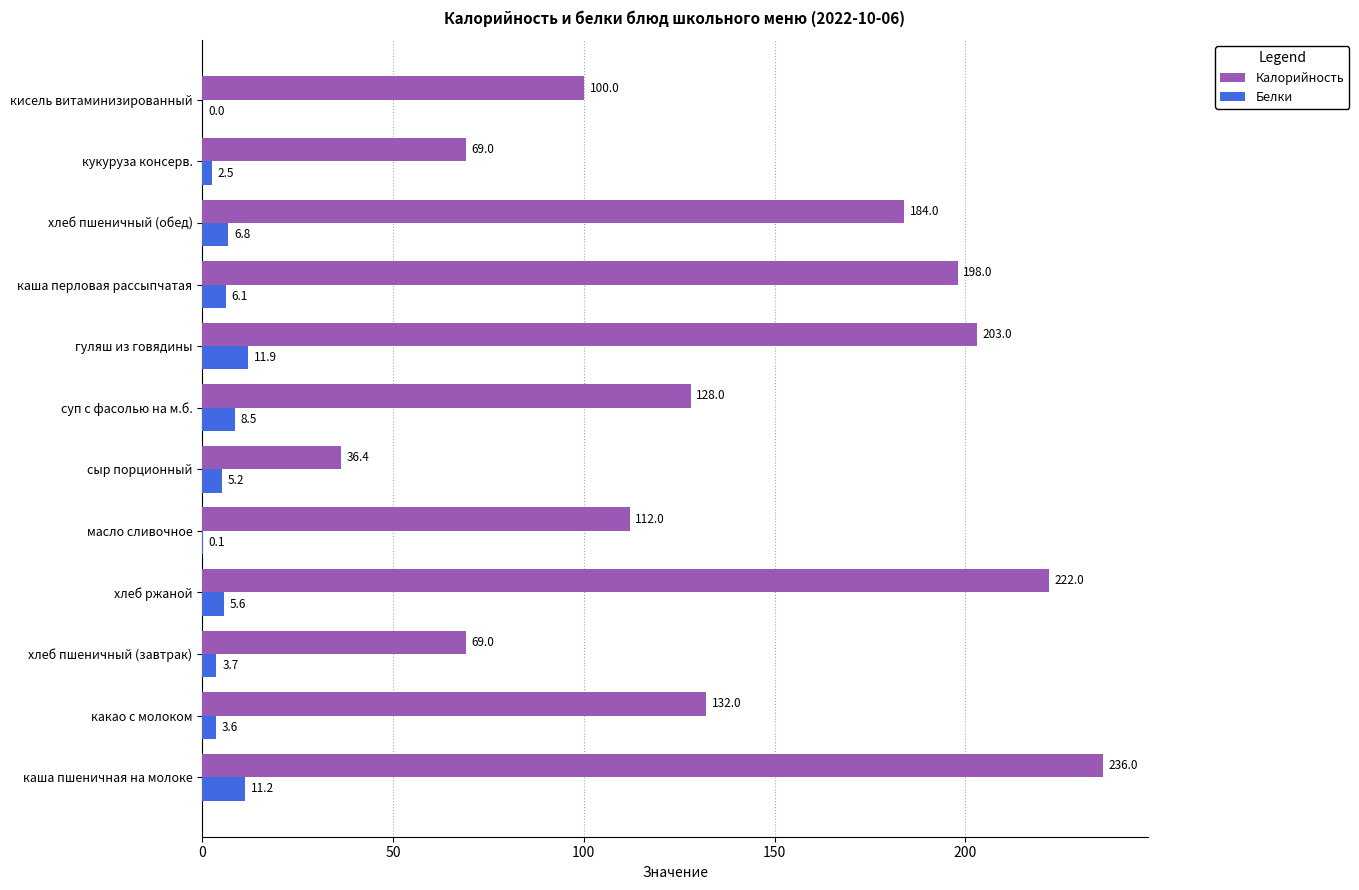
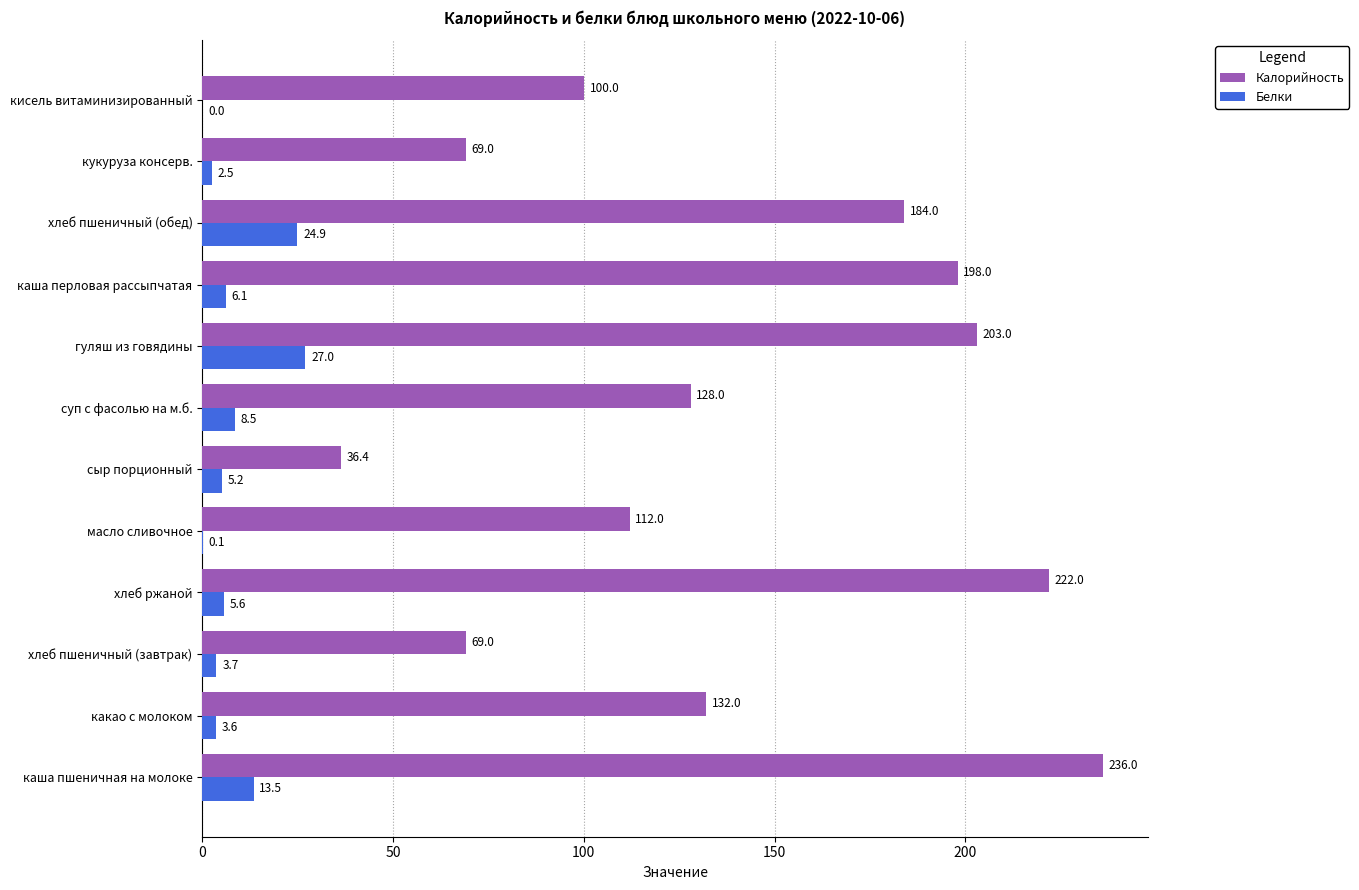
Белки, хлеб пшеничный (обед): 6.8 -> 24.9
Белки, гуляш из говядины: 11.9 -> 27.0
Белки, каша пшеничная на молоке: 11.2 -> 13.5
